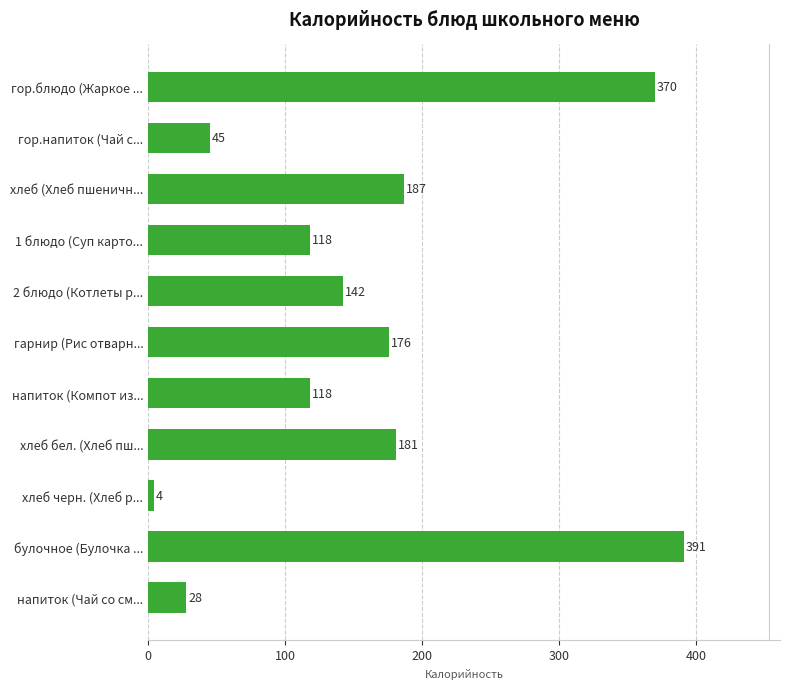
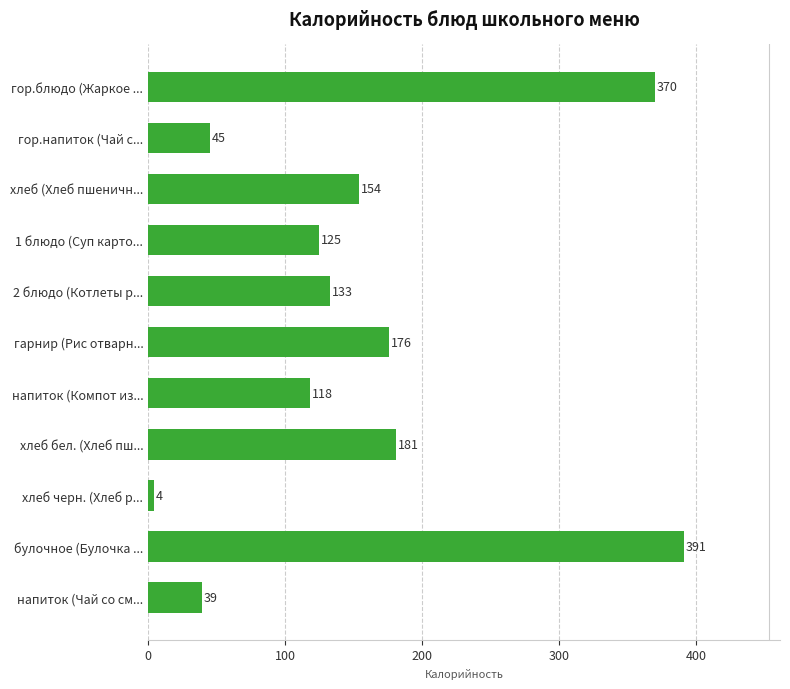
хлеб (Хлеб пшеничн...: 187 -> 154
1 блюдо (Суп карто...: 118 -> 125
2 блюдо (Котлеты р...: 142 -> 133
напиток (Чай со см...: 28 -> 39
